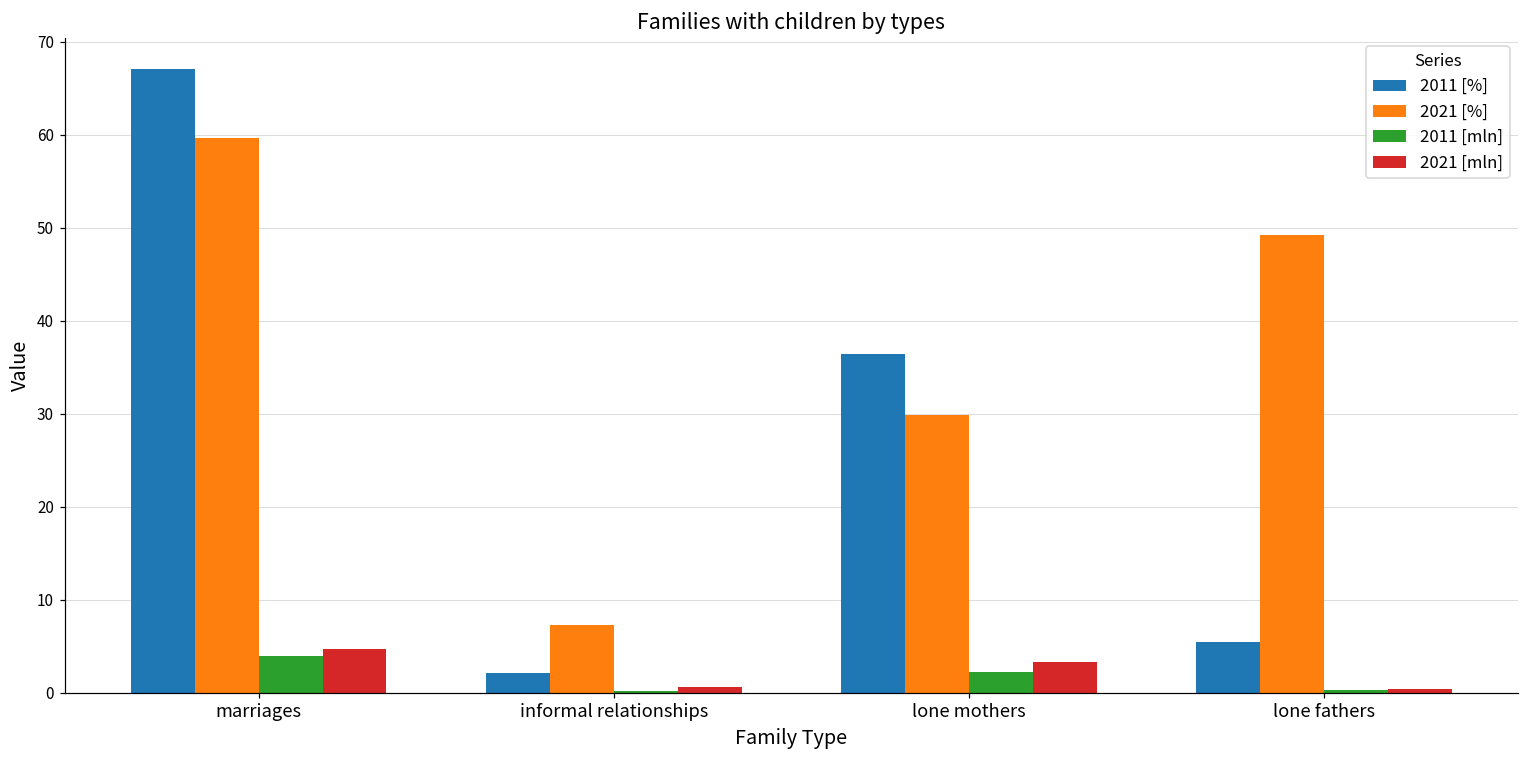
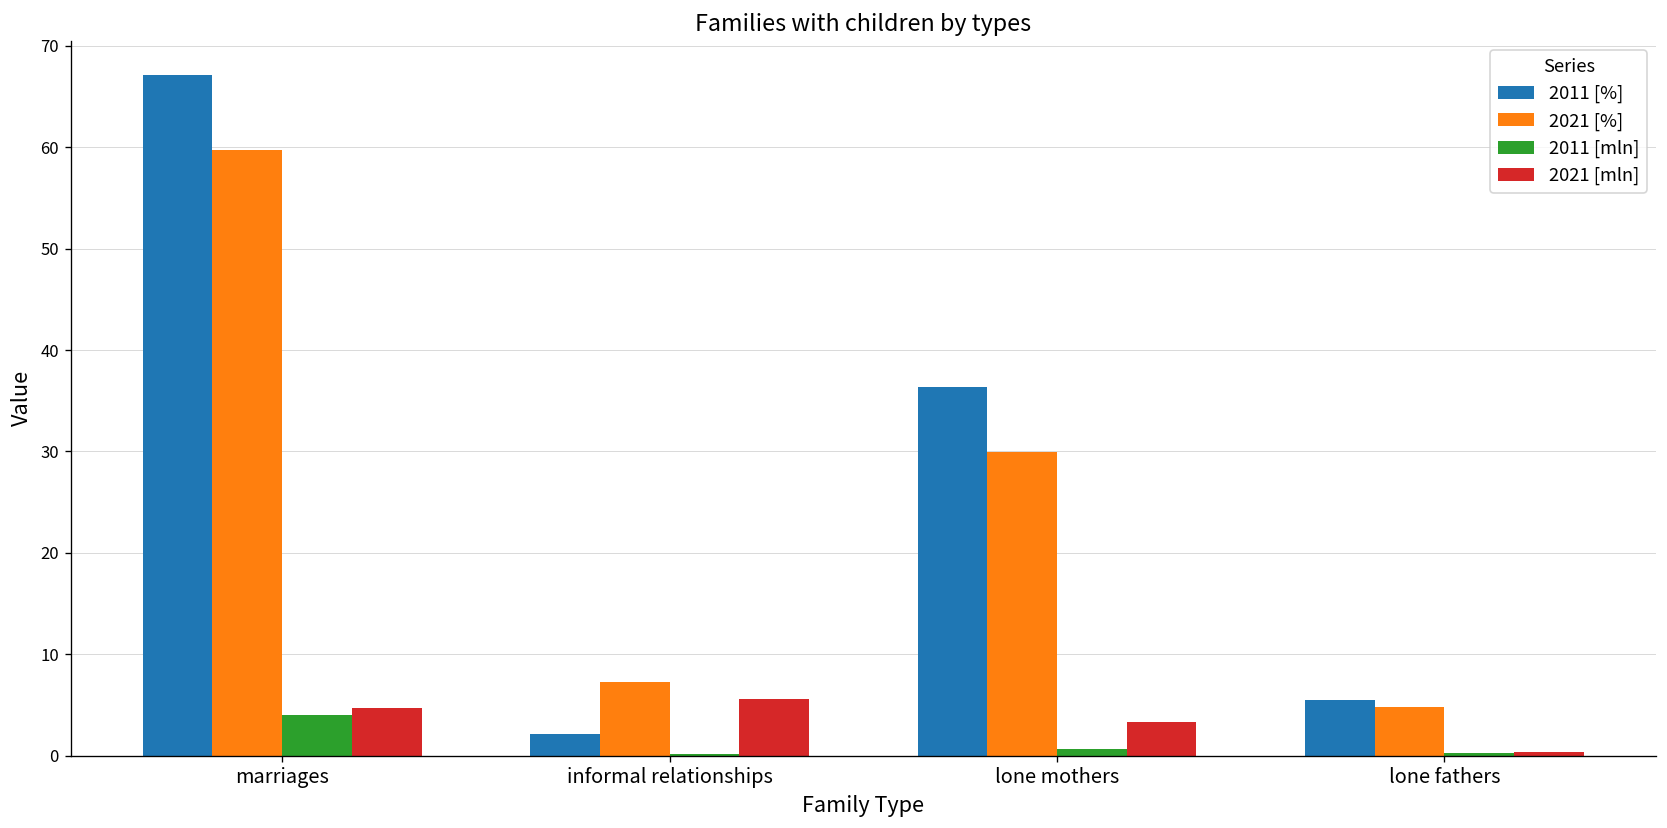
2021 [mln], informal relationships: 1 -> 6
2011 [mln], lone mothers: 2 -> 1
2021 [%], lone fathers: 49 -> 5
